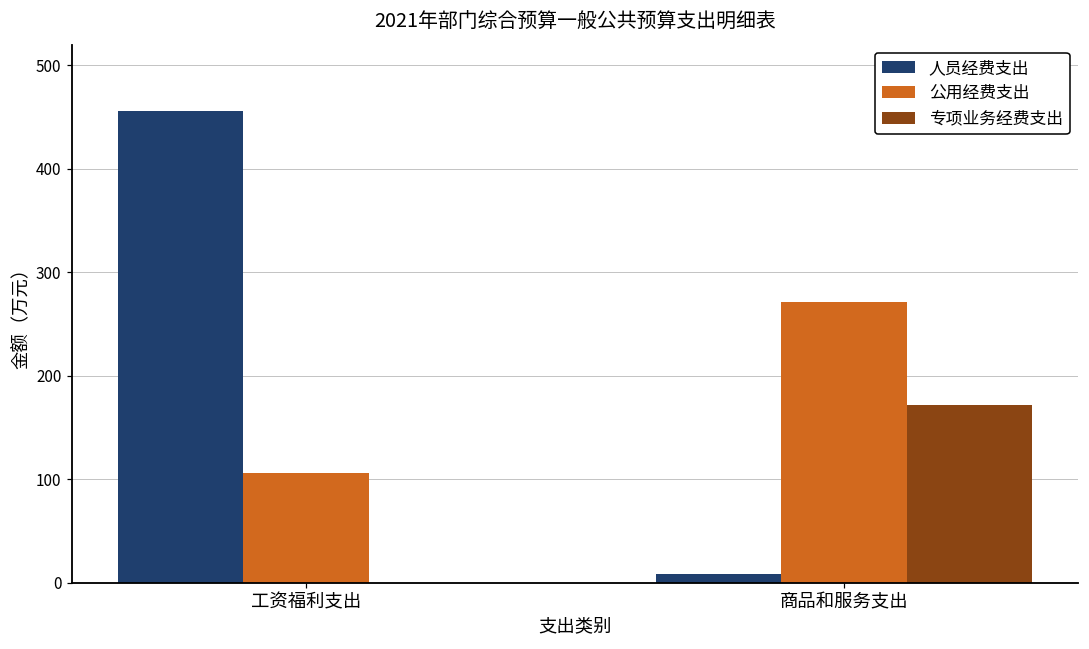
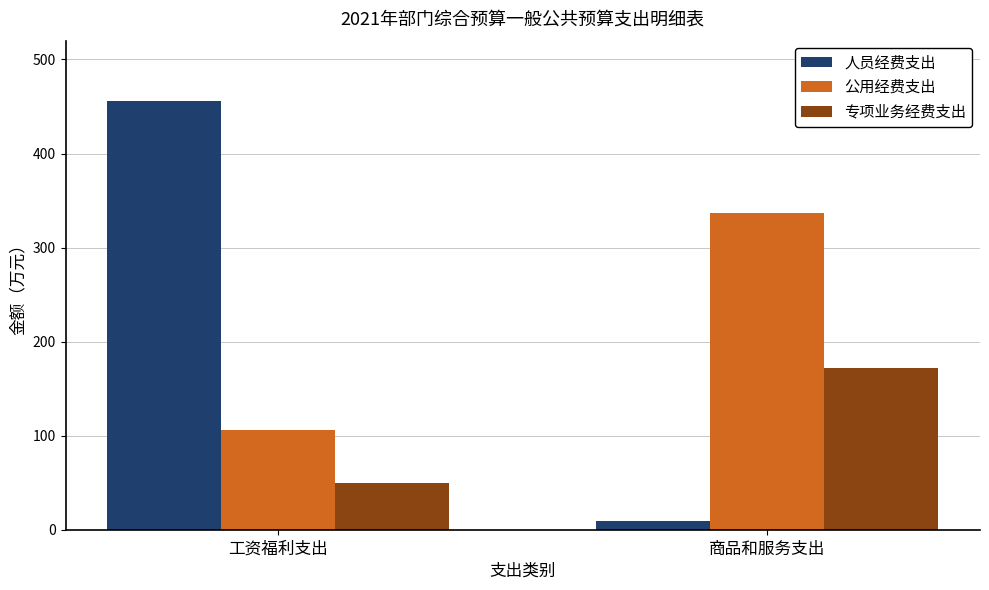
专项业务经费支出, 工资福利支出: 0 -> 50
公用经费支出, 商品和服务支出: 270 -> 340
